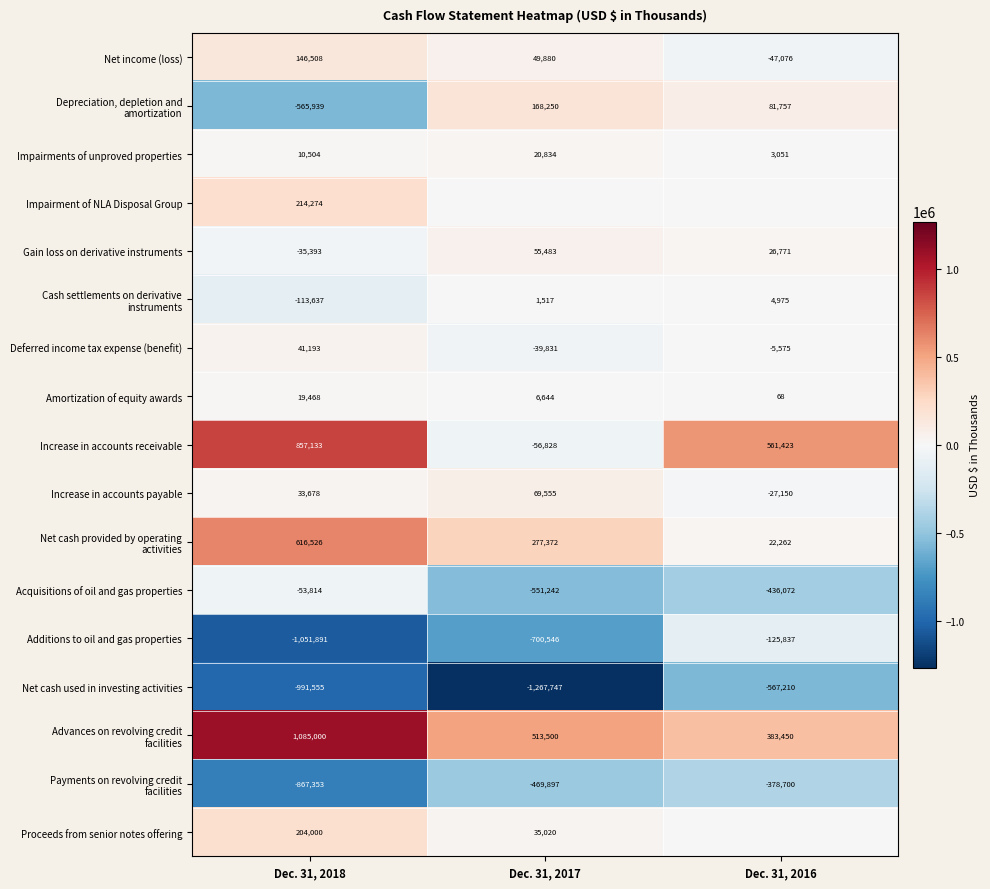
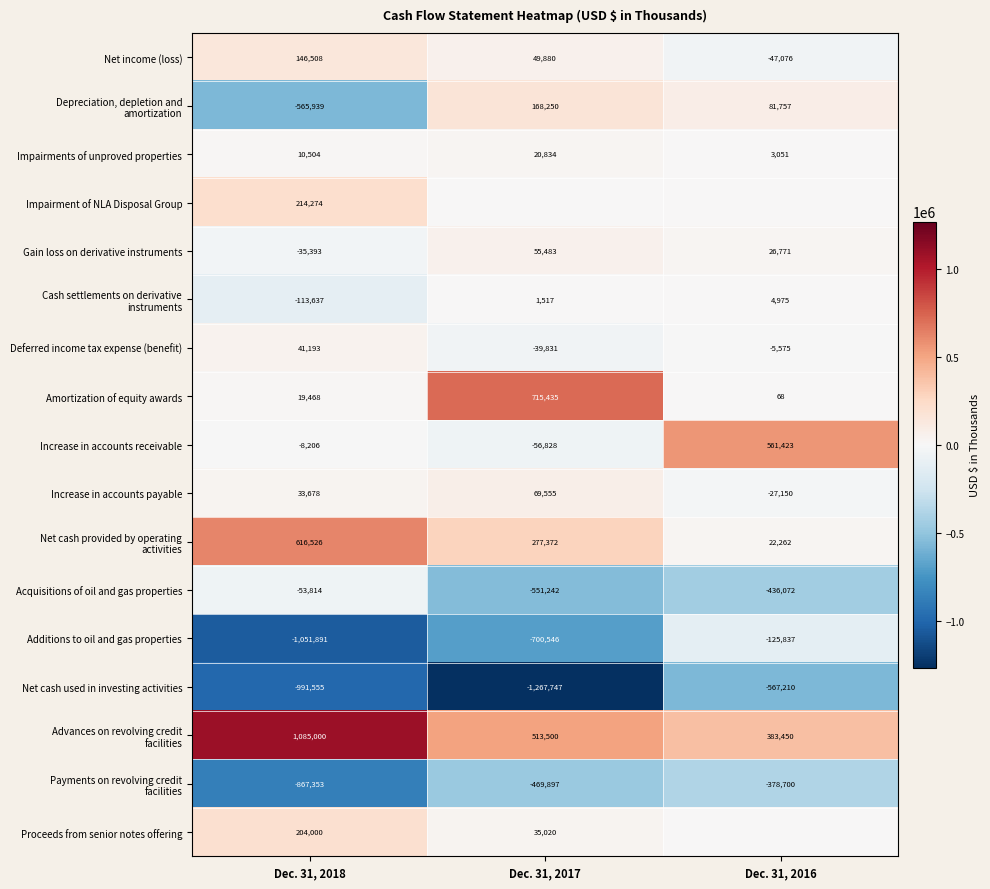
Amortization of equity awards, Dec. 31, 2017: 6,644 -> 715,435
Increase in accounts receivable, Dec. 31, 2018: 857,133 -> -8,206
